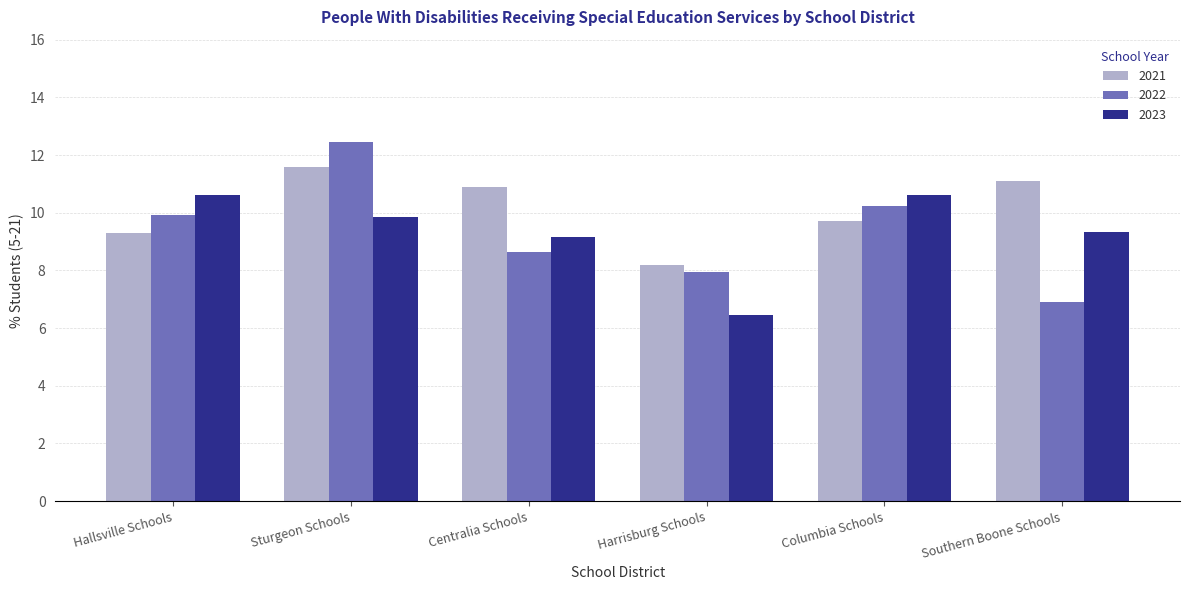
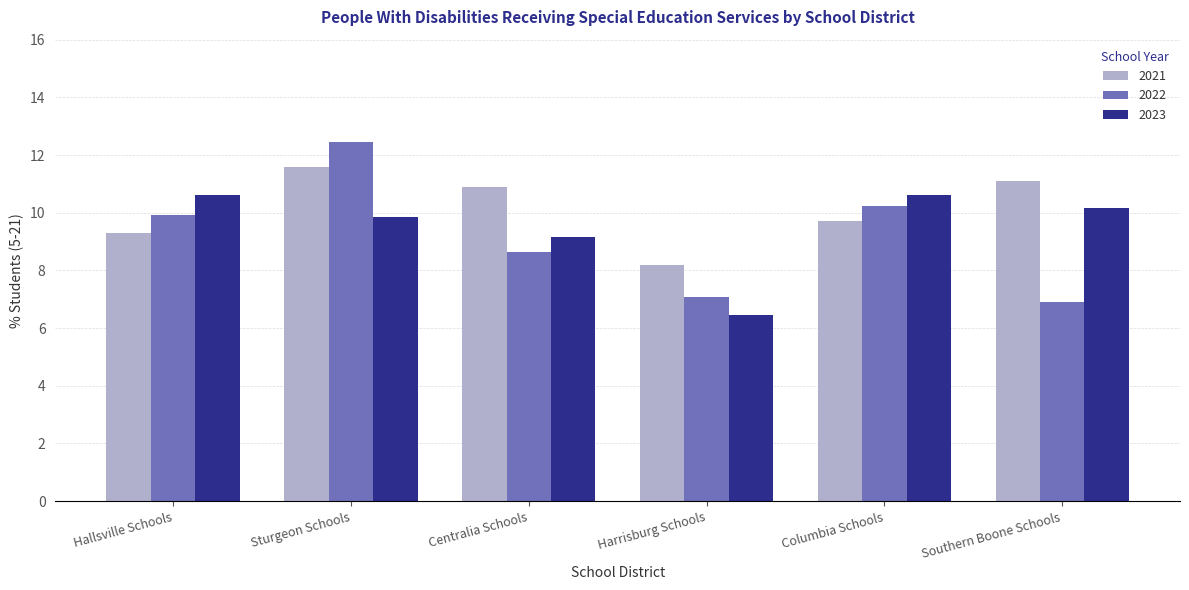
2022, Harrisburg Schools: 7.9 -> 7.1
2023, Southern Boone Schools: 9.3 -> 10.2
